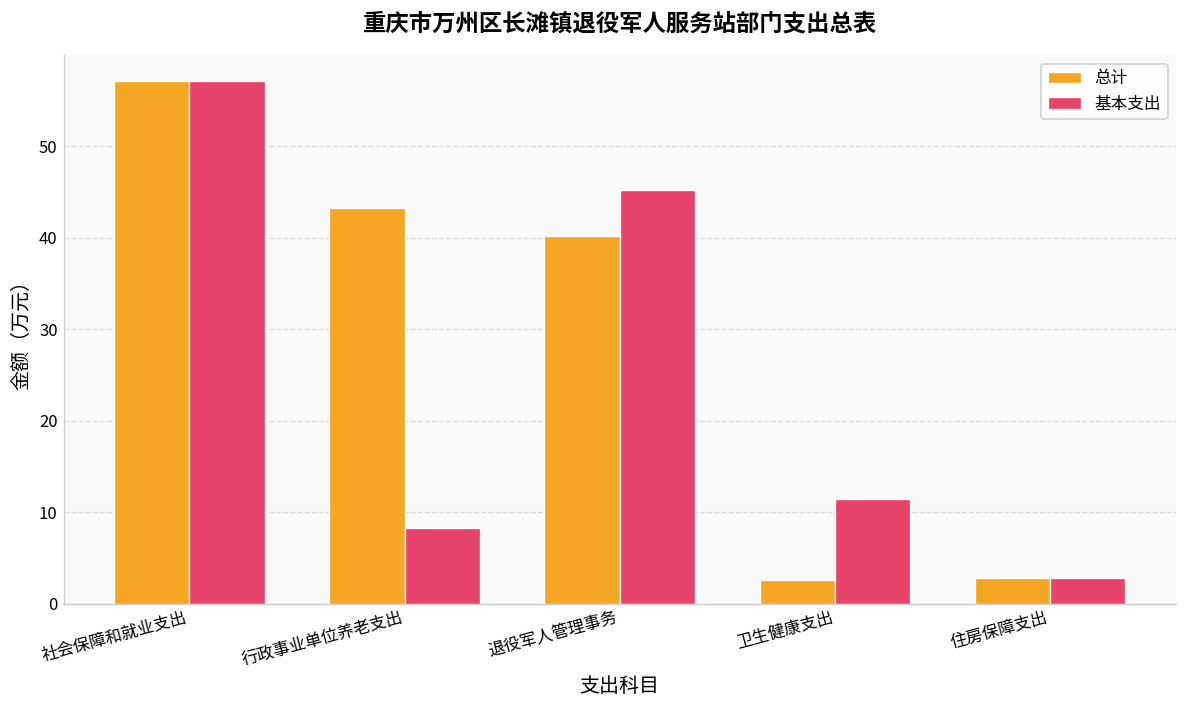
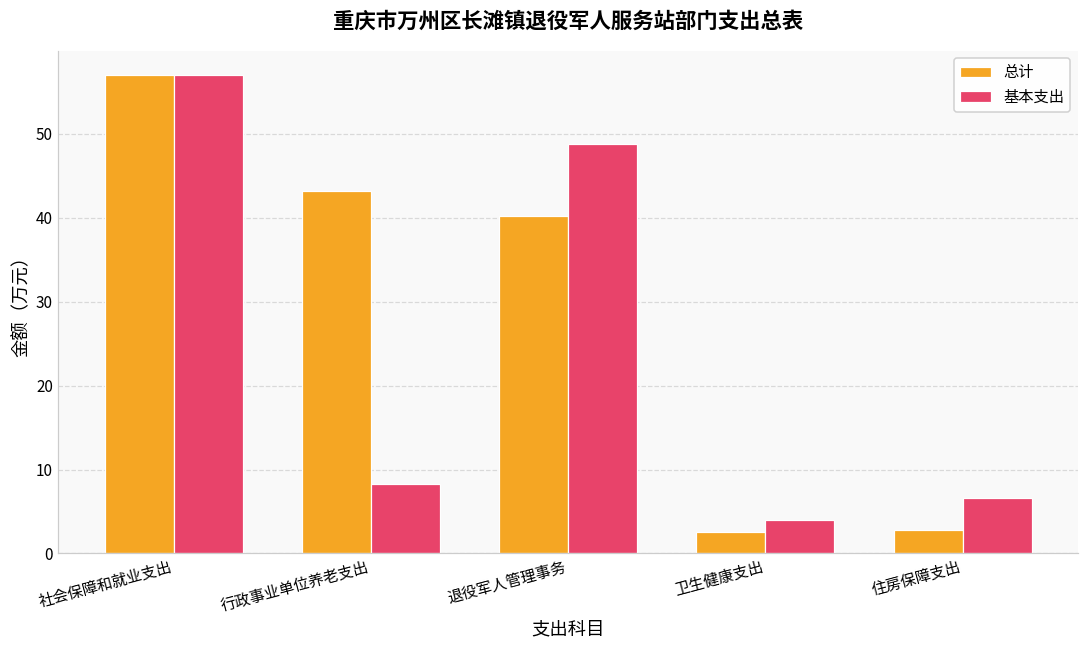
基本支出, 退役军人管理事务: 45 -> 49
基本支出, 卫生健康支出: 11 -> 4
基本支出, 住房保障支出: 3 -> 7
